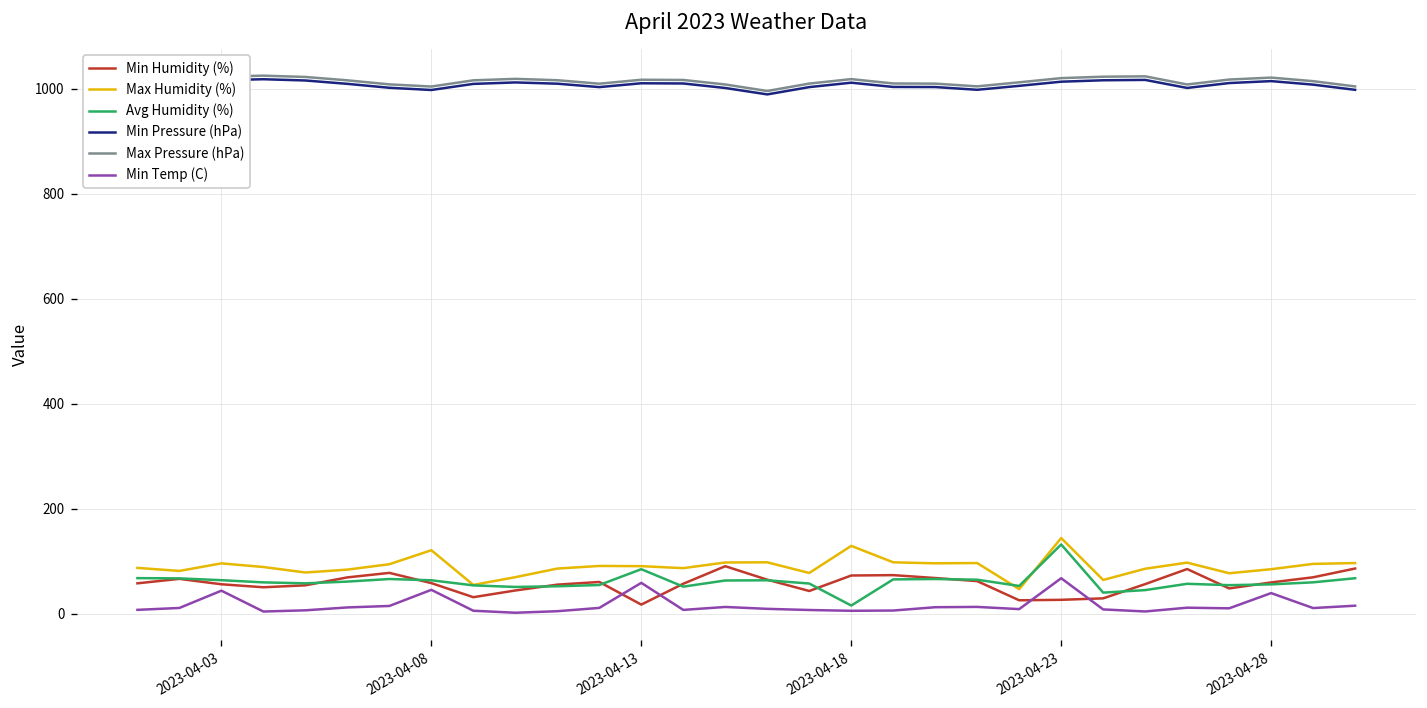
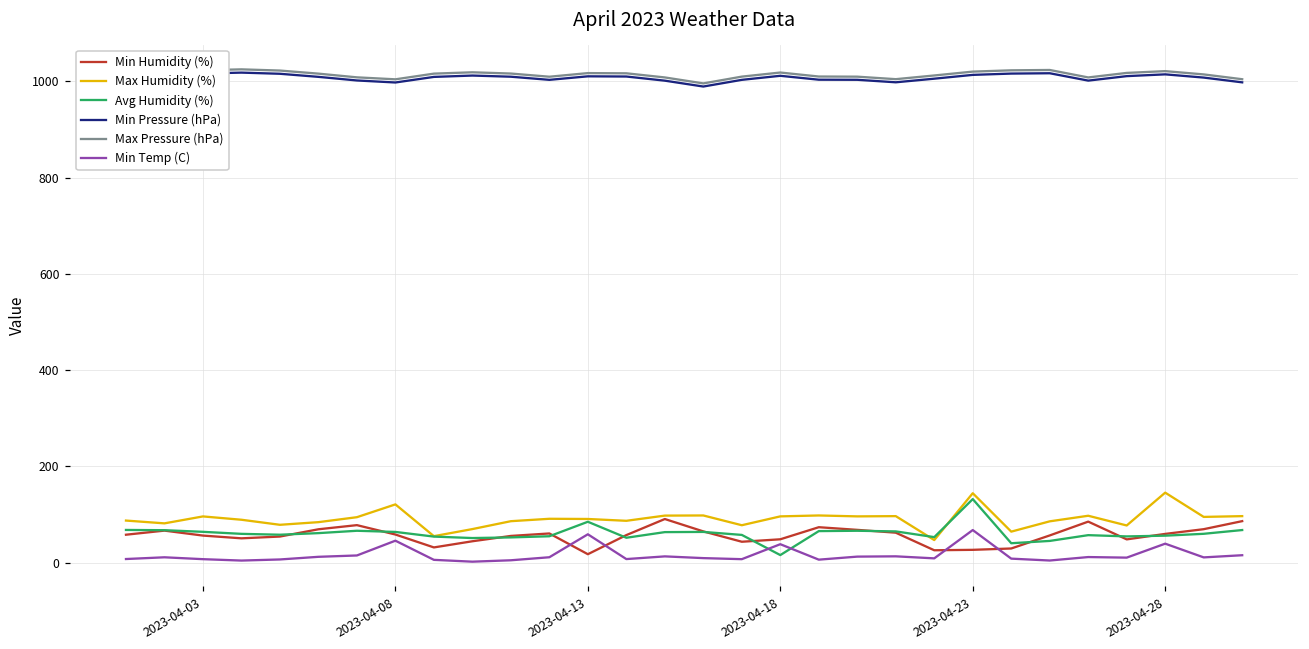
Min Temp (C), 2023-04-03: 40 -> 10
Min Humidity (%), 2023-04-18: 70 -> 50
Max Humidity (%), 2023-04-18: 130 -> 100
Min Temp (C), 2023-04-18: 10 -> 40
Max Humidity (%), 2023-04-28: 80 -> 150
